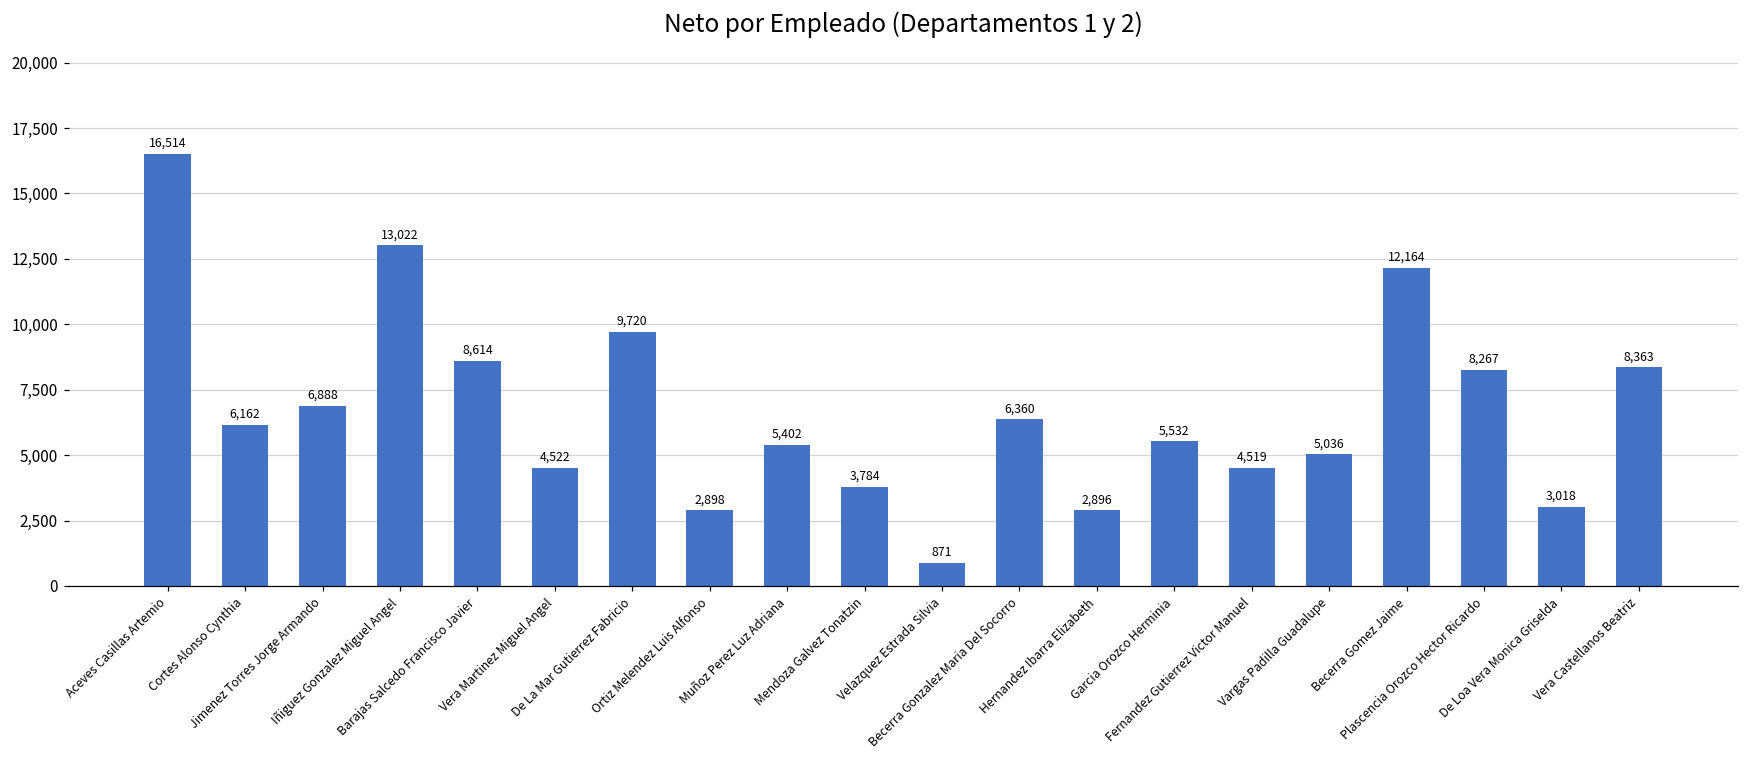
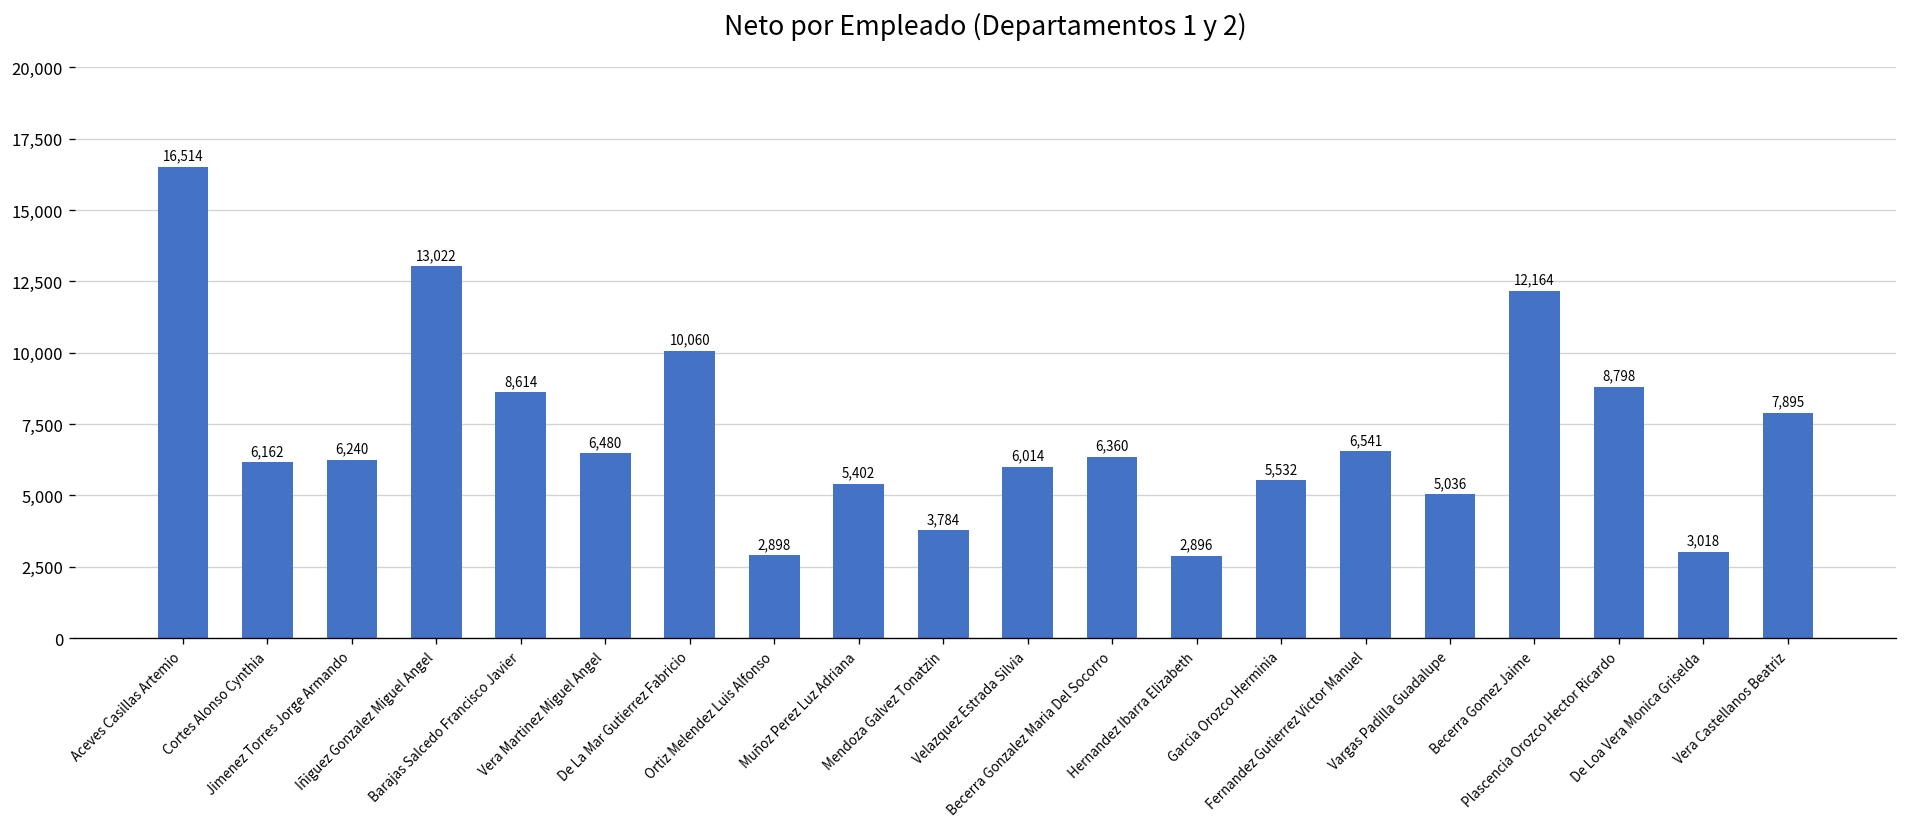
Jimenez Torres Jorge Armando: 6,888 -> 6,240
Vera Martinez Miguel Angel: 4,522 -> 6,480
De La Mar Gutierrez Fabricio: 9,720 -> 10,060
Velazquez Estrada Silvia: 871 -> 6,014
Fernandez Gutierrez Victor Manuel: 4,519 -> 6,541
Plascencia Orozco Hector Ricardo: 8,267 -> 8,798
Vera Castellanos Beatriz: 8,363 -> 7,895
